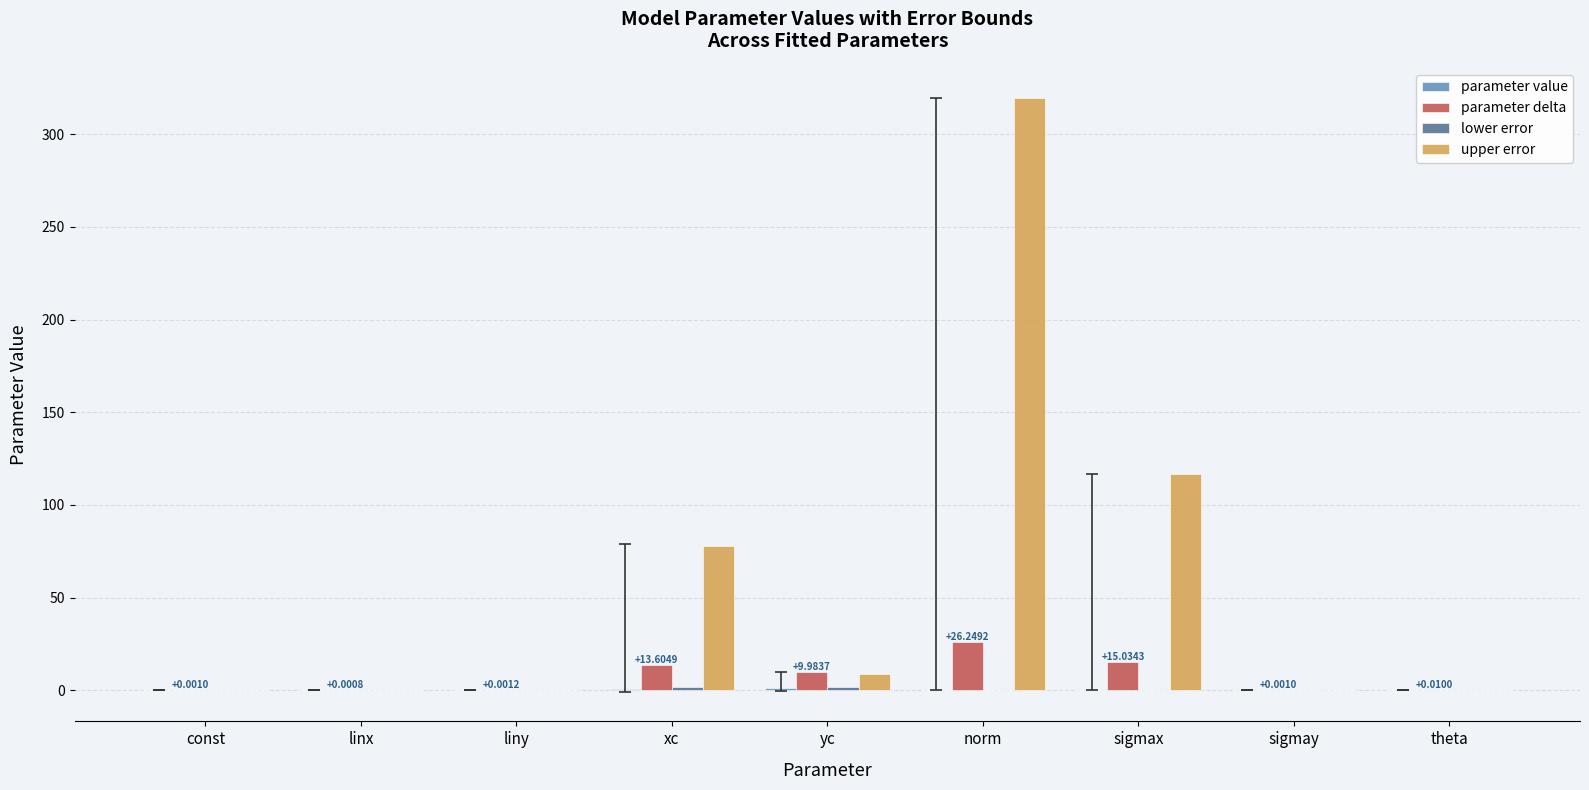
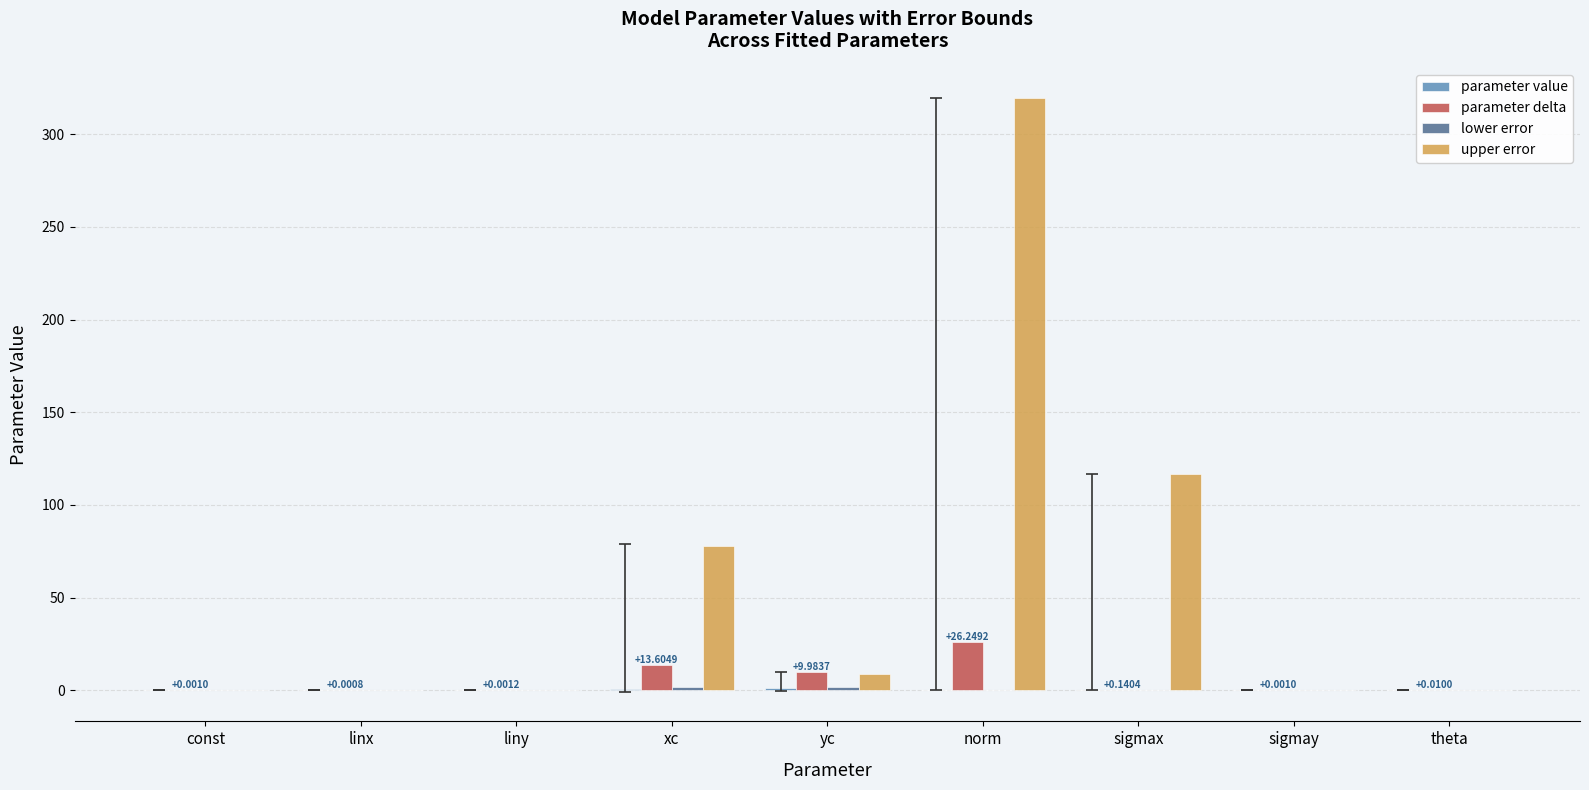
parameter delta, sigmax: +15.0343 -> +0.1404
